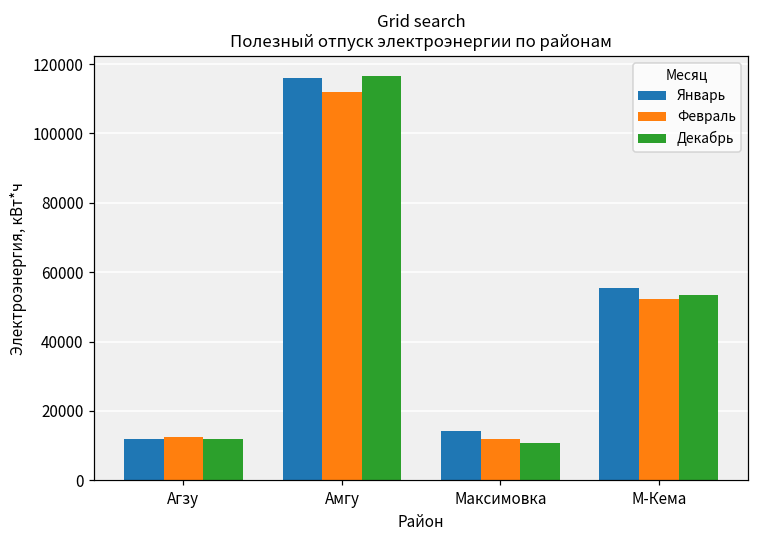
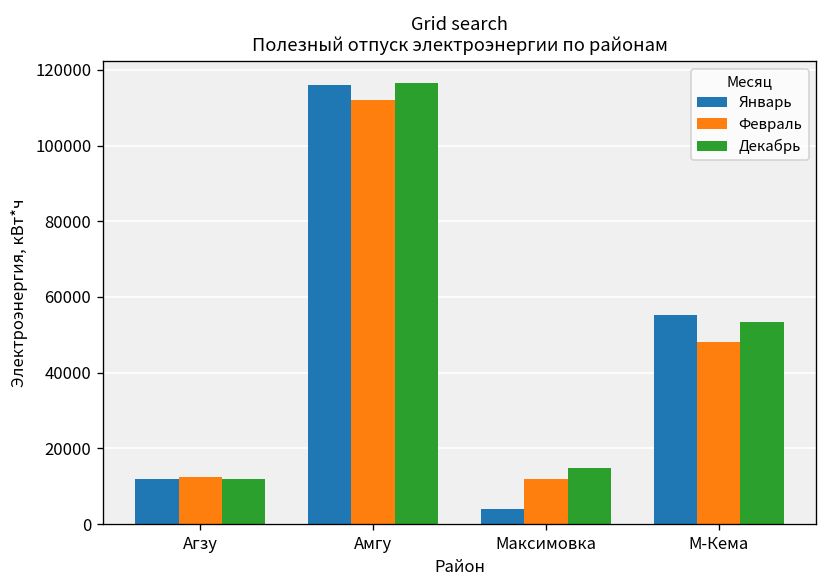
Январь, Максимовка: 14000 -> 4000
Декабрь, Максимовка: 11000 -> 15000
Февраль, М-Кема: 52000 -> 48000
